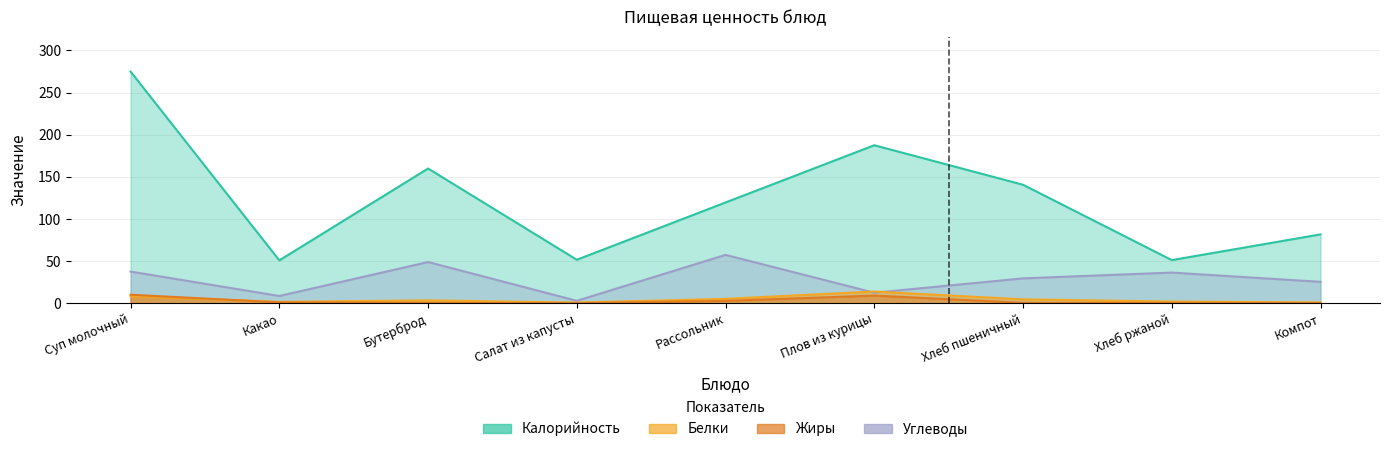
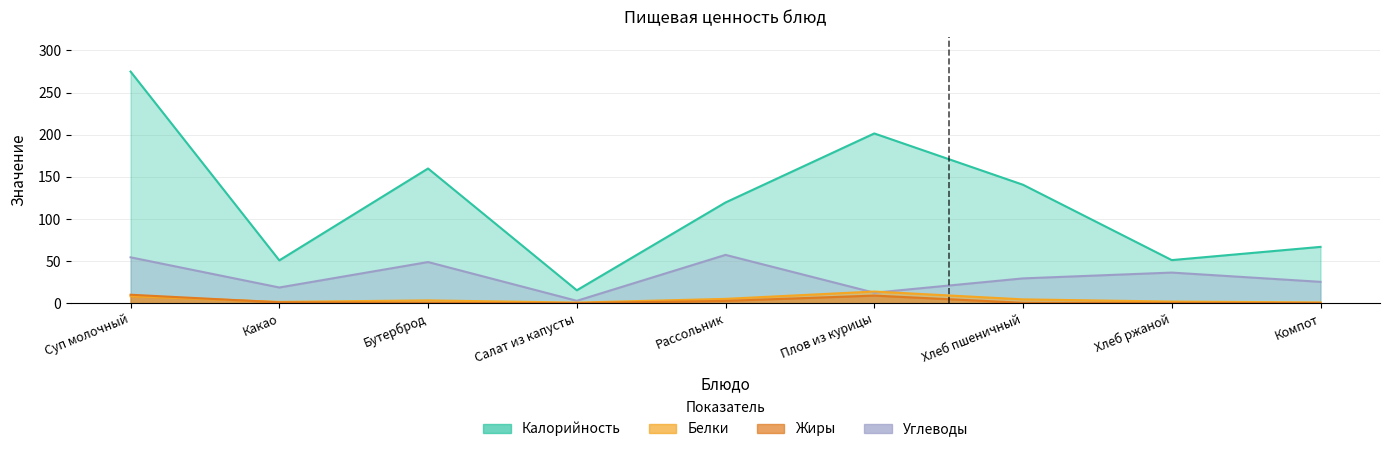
Углеводы, Суп молочный: 40 -> 50
Углеводы, Какао: 10 -> 20
Калорийность, Салат из капусты: 50 -> 20
Калорийность, Плов из курицы: 190 -> 200
Калорийность, Компот: 80 -> 70
